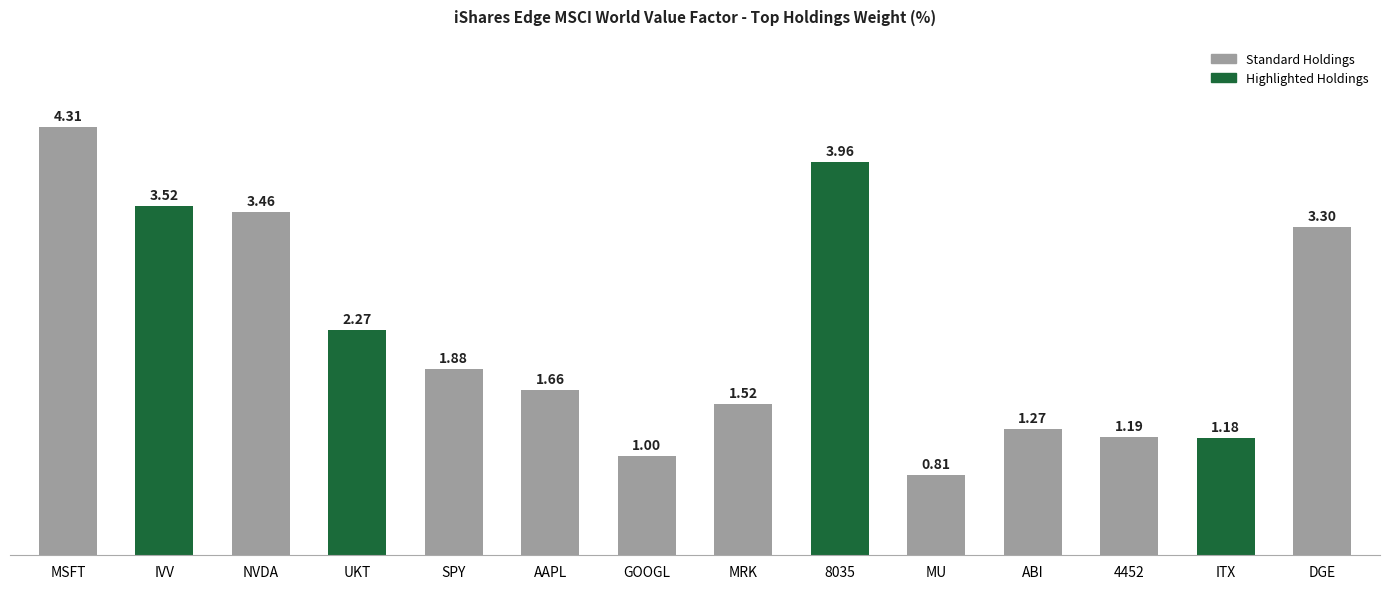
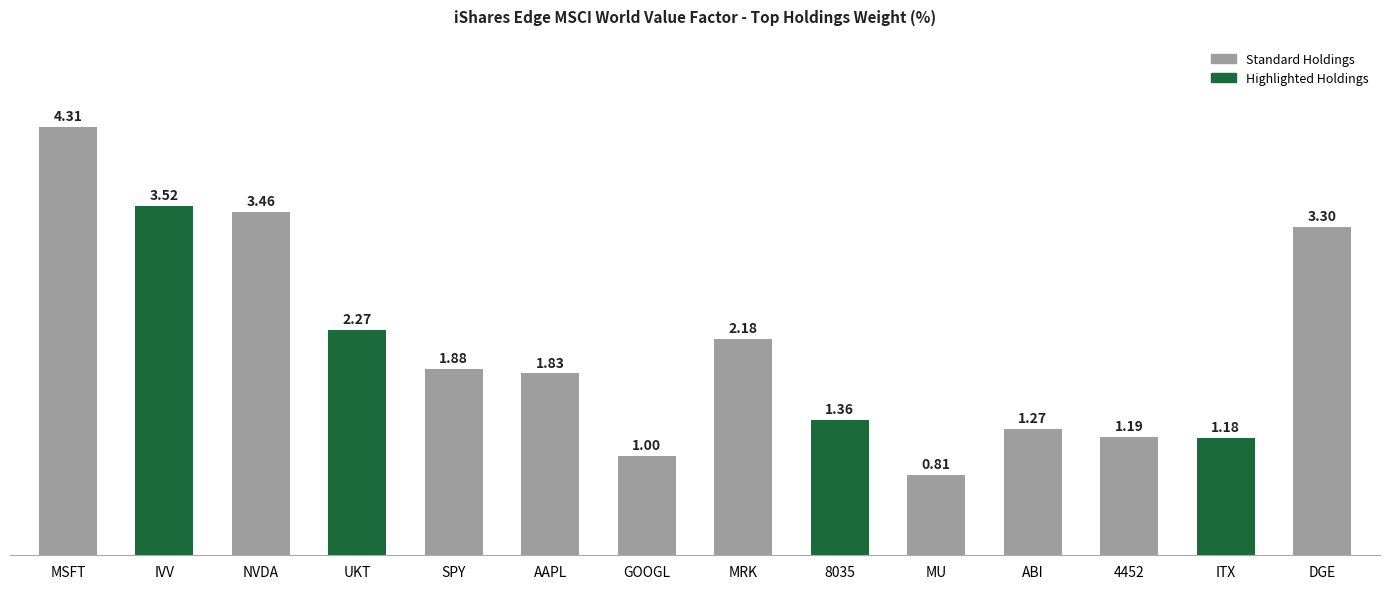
AAPL: 1.66 -> 1.83
MRK: 1.52 -> 2.18
8035: 3.96 -> 1.36
